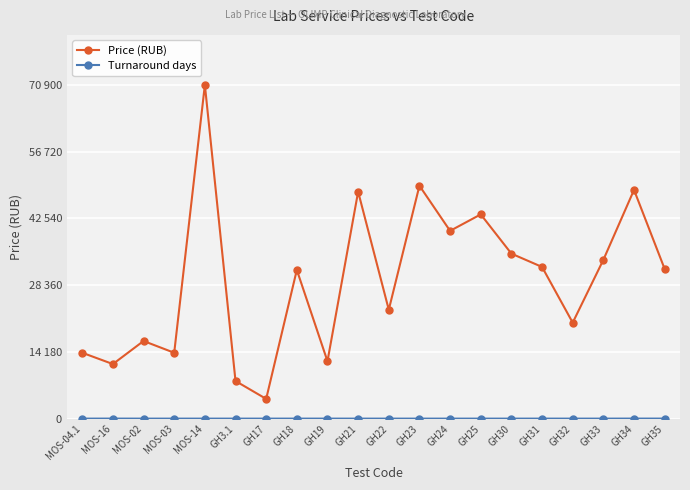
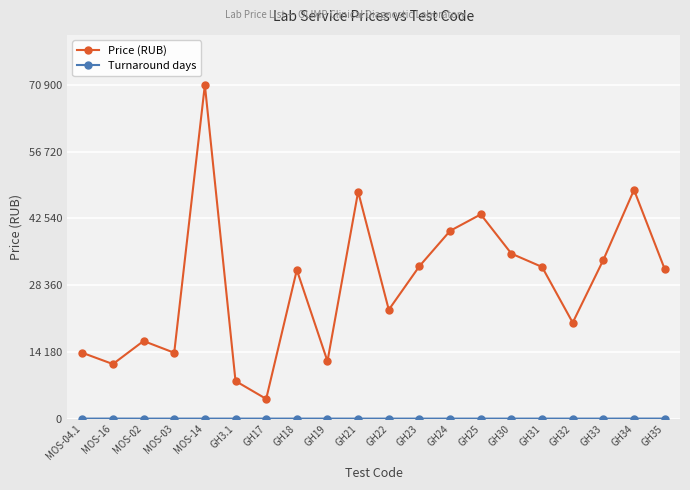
Price (RUB), GH23: 49000 -> 32000
